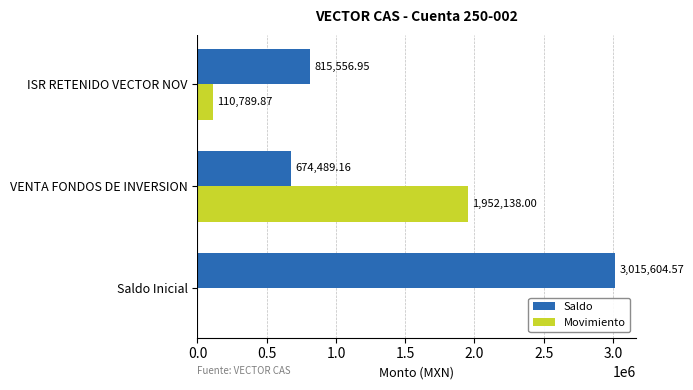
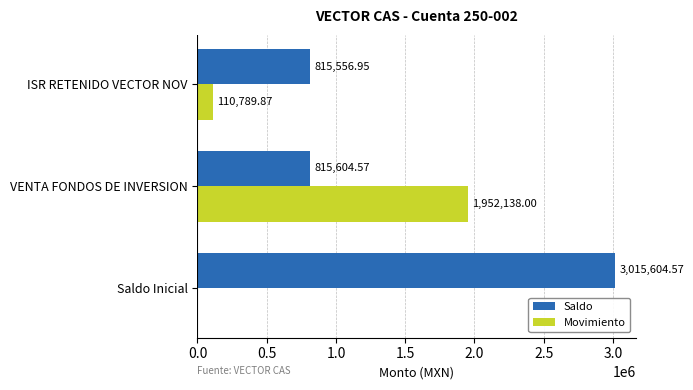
Saldo, VENTA FONDOS DE INVERSION: 674,489.16 -> 815,604.57
